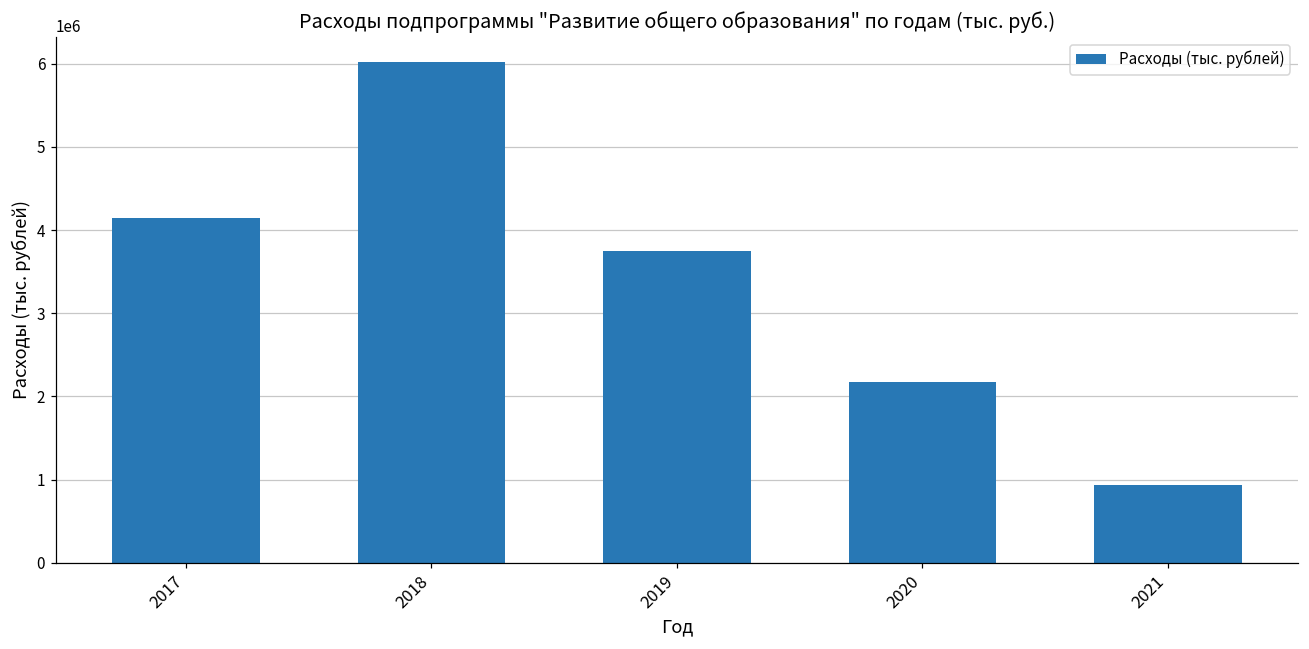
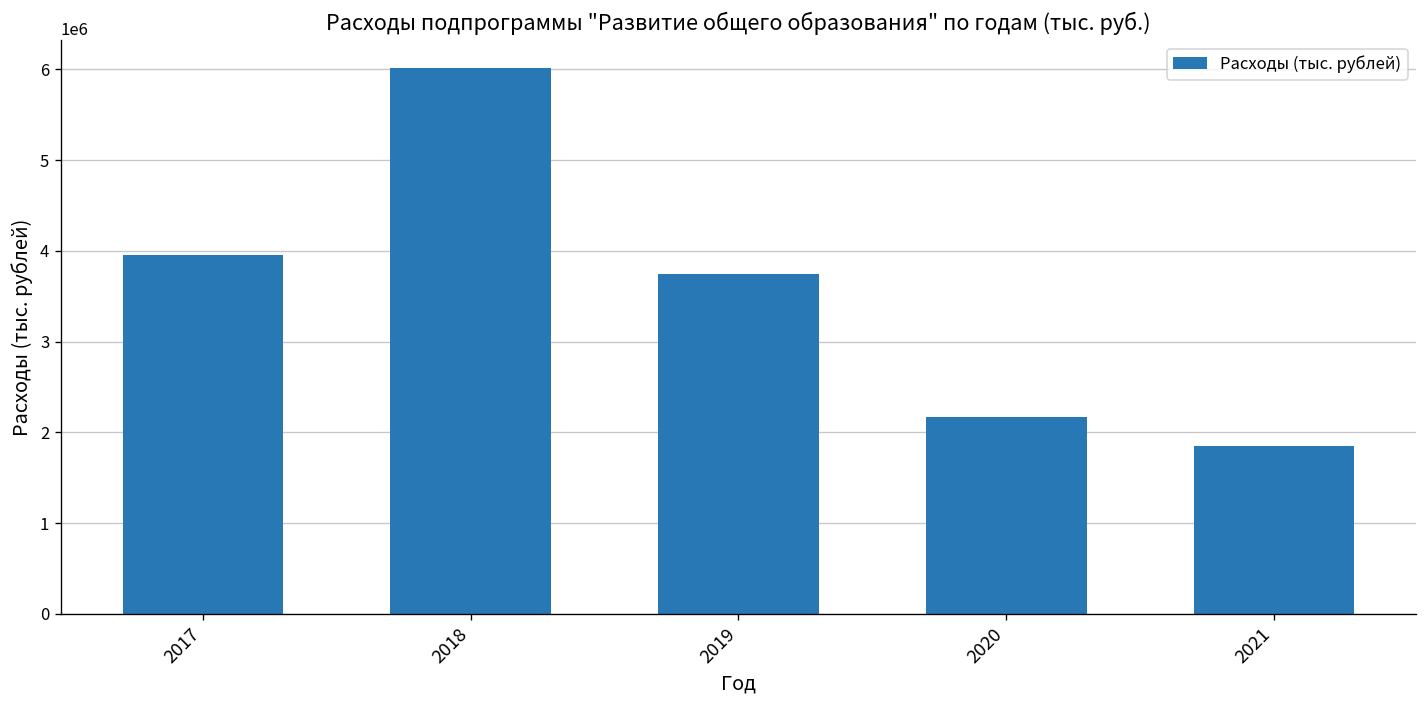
2017: 4100000 -> 4000000
2021: 900000 -> 1900000
